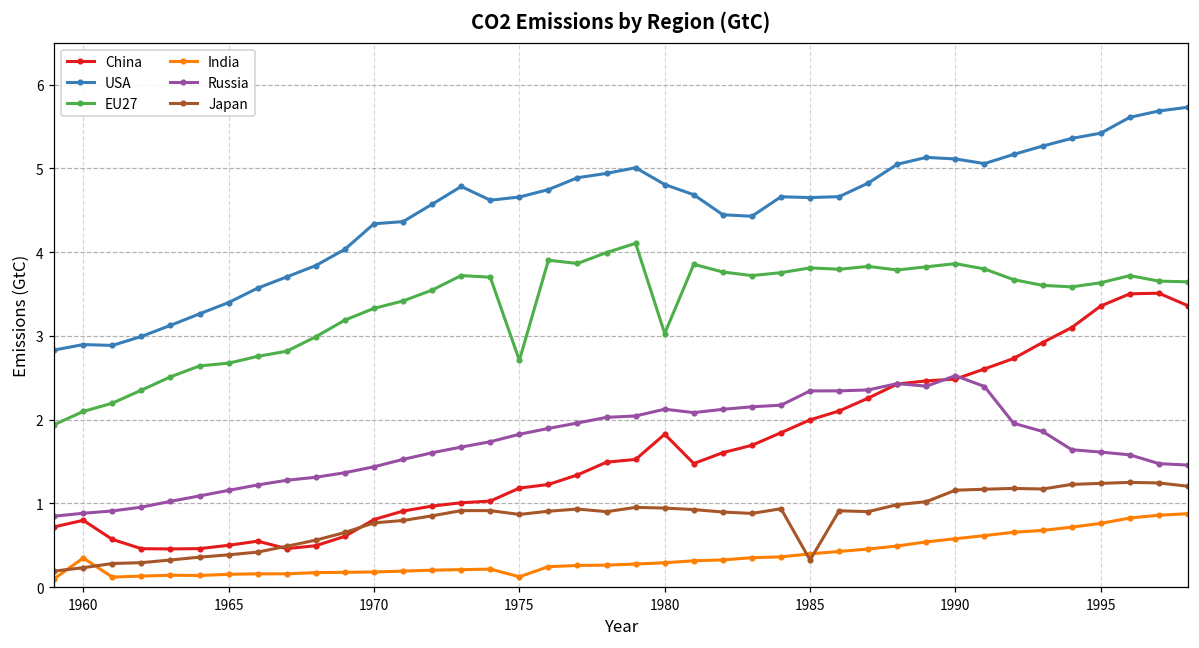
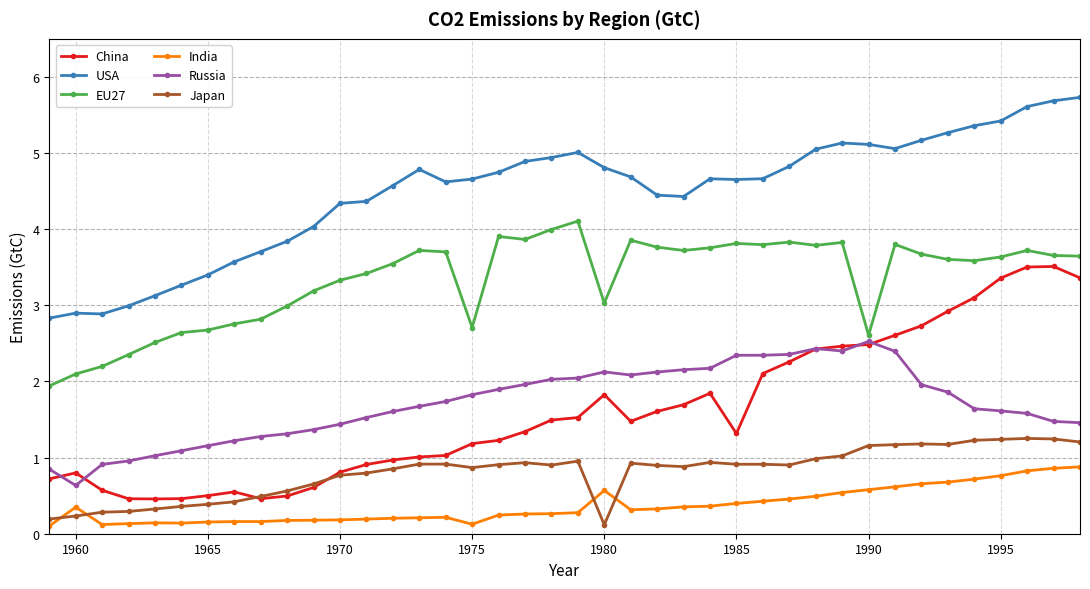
Russia, 1960: 0.9 -> 0.6
India, 1980: 0.3 -> 0.6
Japan, 1980: 0.9 -> 0.1
China, 1985: 2.0 -> 1.3
Japan, 1985: 0.3 -> 0.9
EU27, 1990: 3.9 -> 2.6
